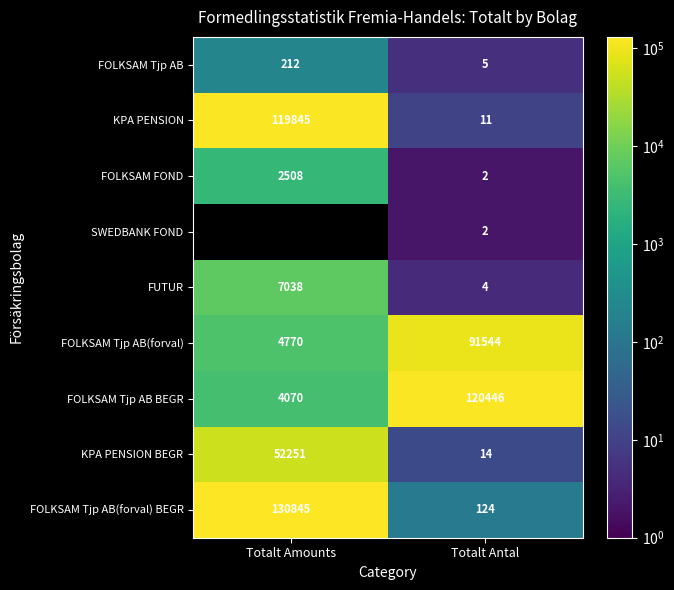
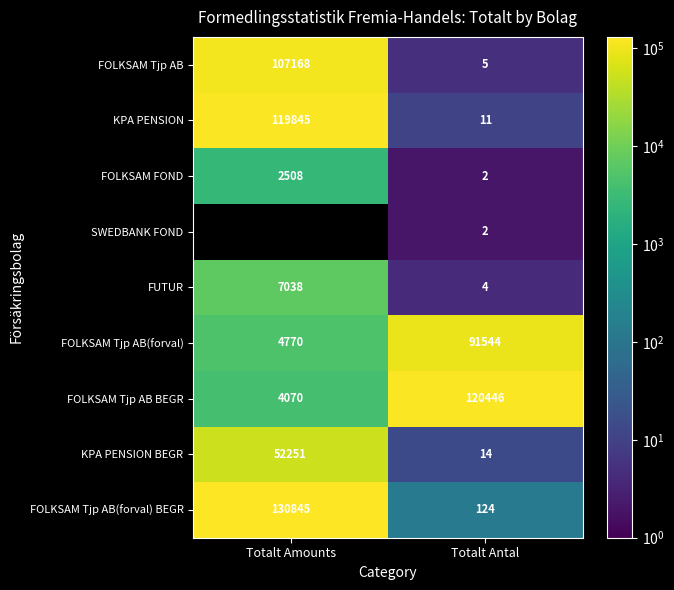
FOLKSAM Tjp AB, Totalt Amounts: 212 -> 107168
